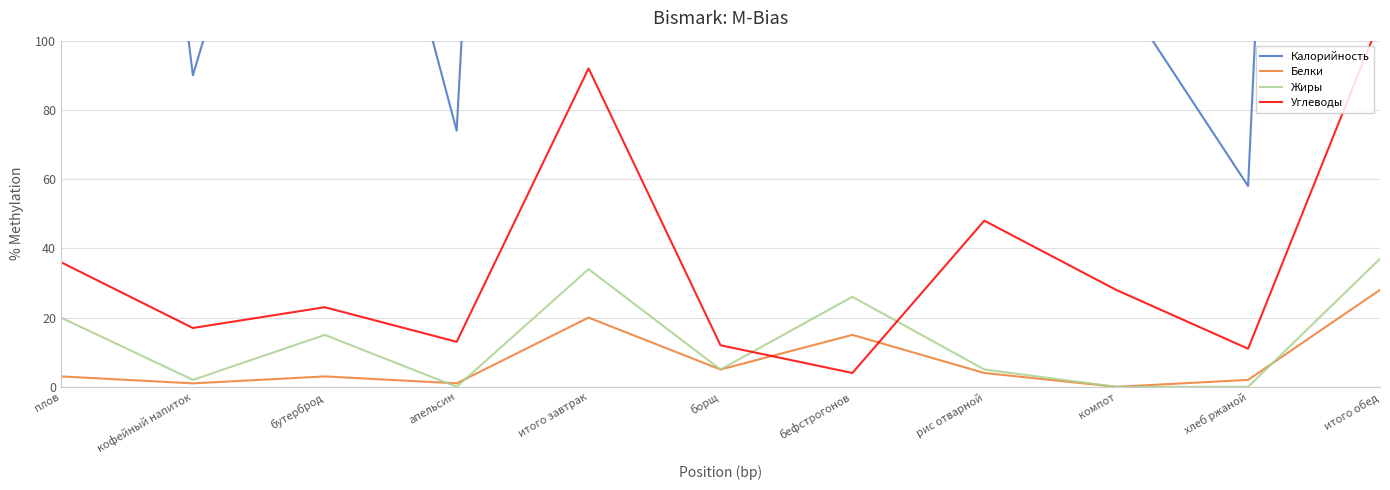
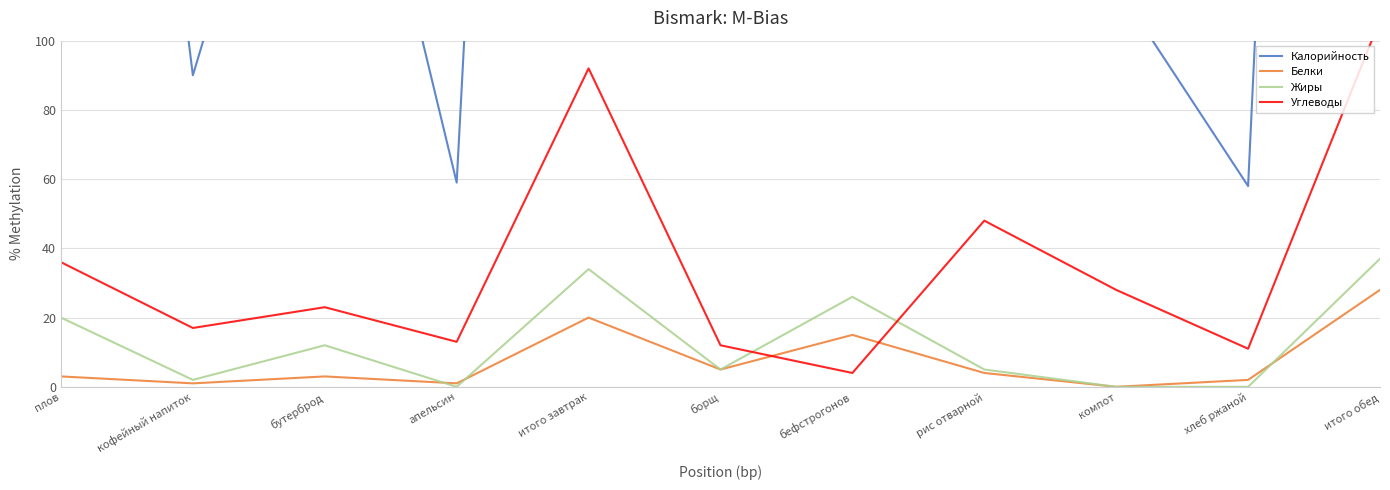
Жиры, бутерброд: 15 -> 12
Калорийность, апельсин: 74 -> 59
